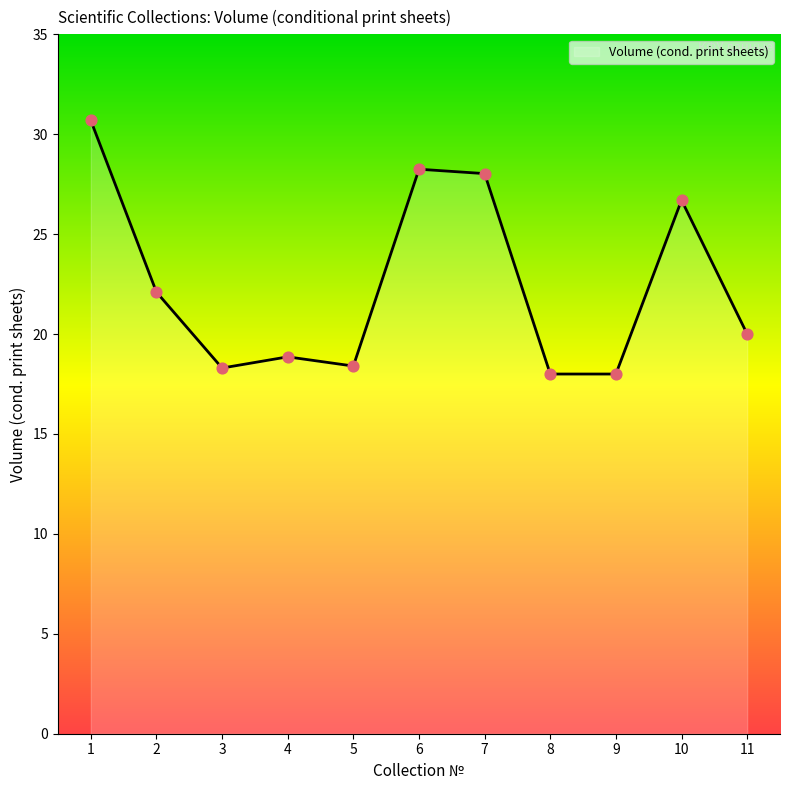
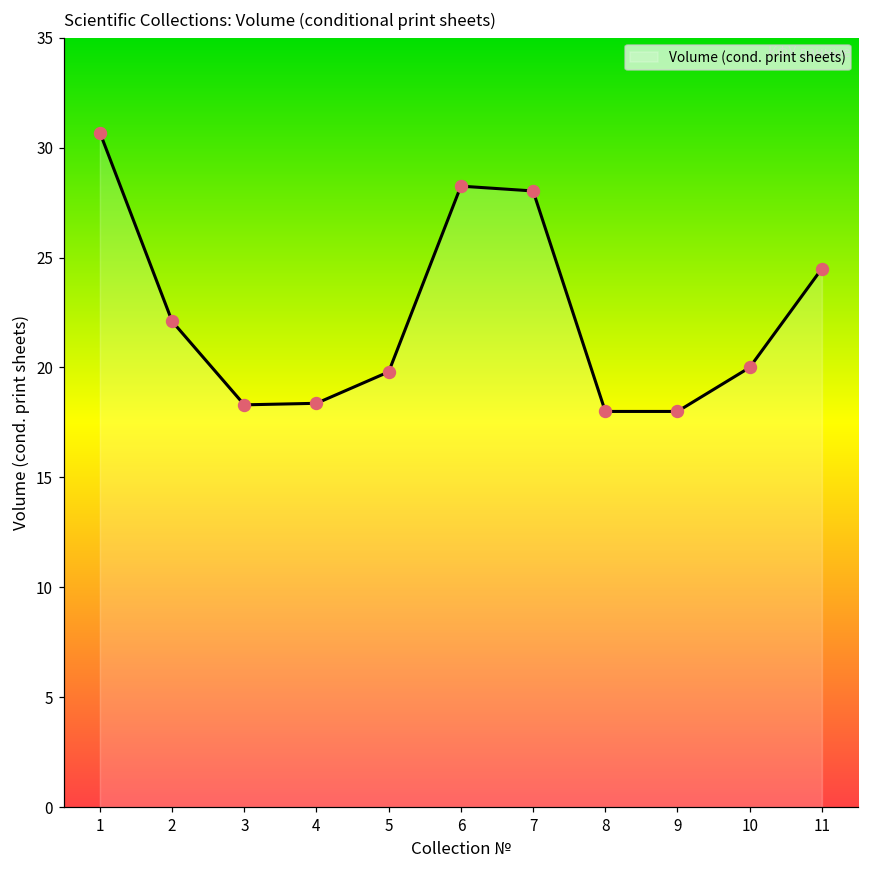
4: 18.9 -> 18.4
5: 18.4 -> 19.8
10: 26.7 -> 20.0
11: 20.0 -> 24.5
